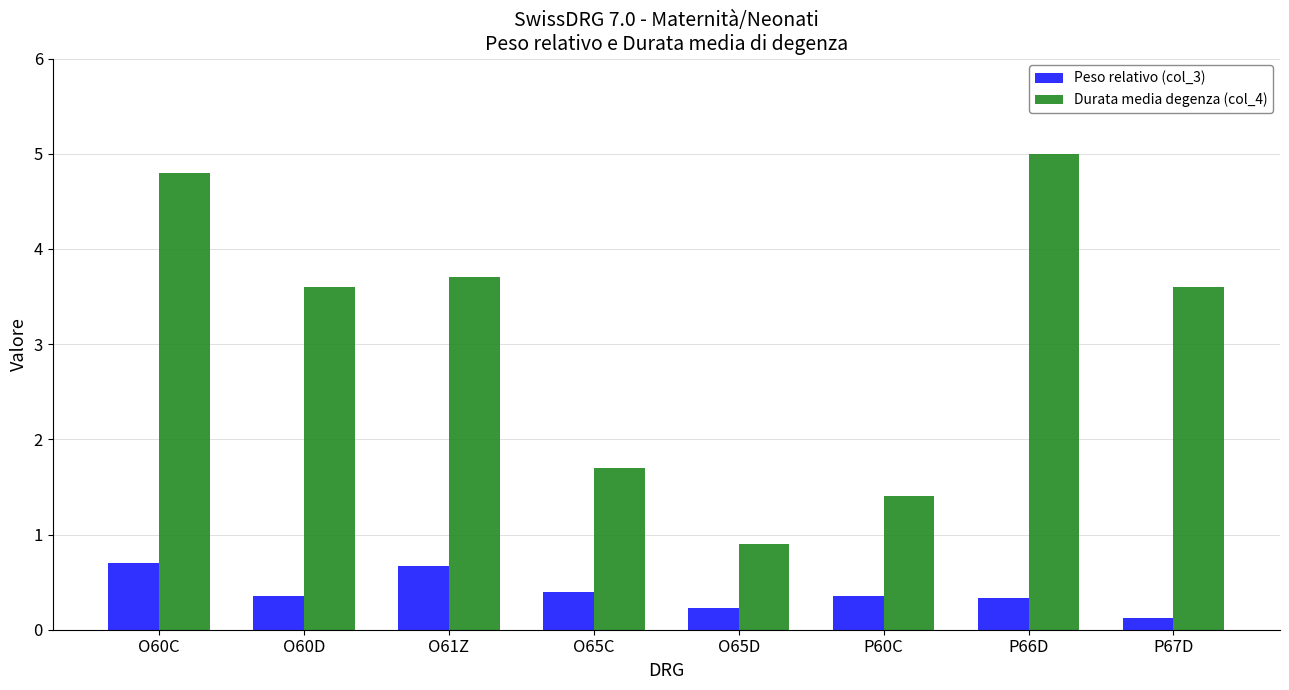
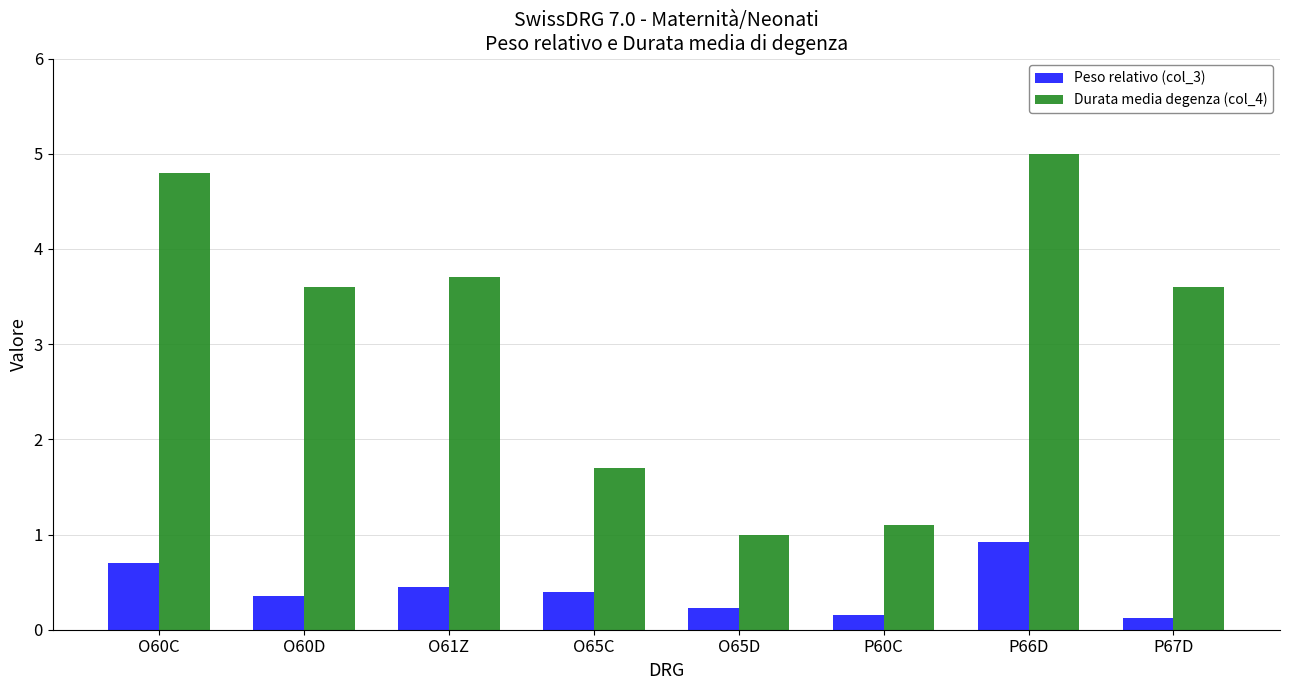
Peso relativo (col_3), O61Z: 0.7 -> 0.4
Durata media degenza (col_4), O65D: 0.9 -> 1.0
Peso relativo (col_3), P60C: 0.4 -> 0.2
Durata media degenza (col_4), P60C: 1.4 -> 1.1
Peso relativo (col_3), P66D: 0.3 -> 0.9
